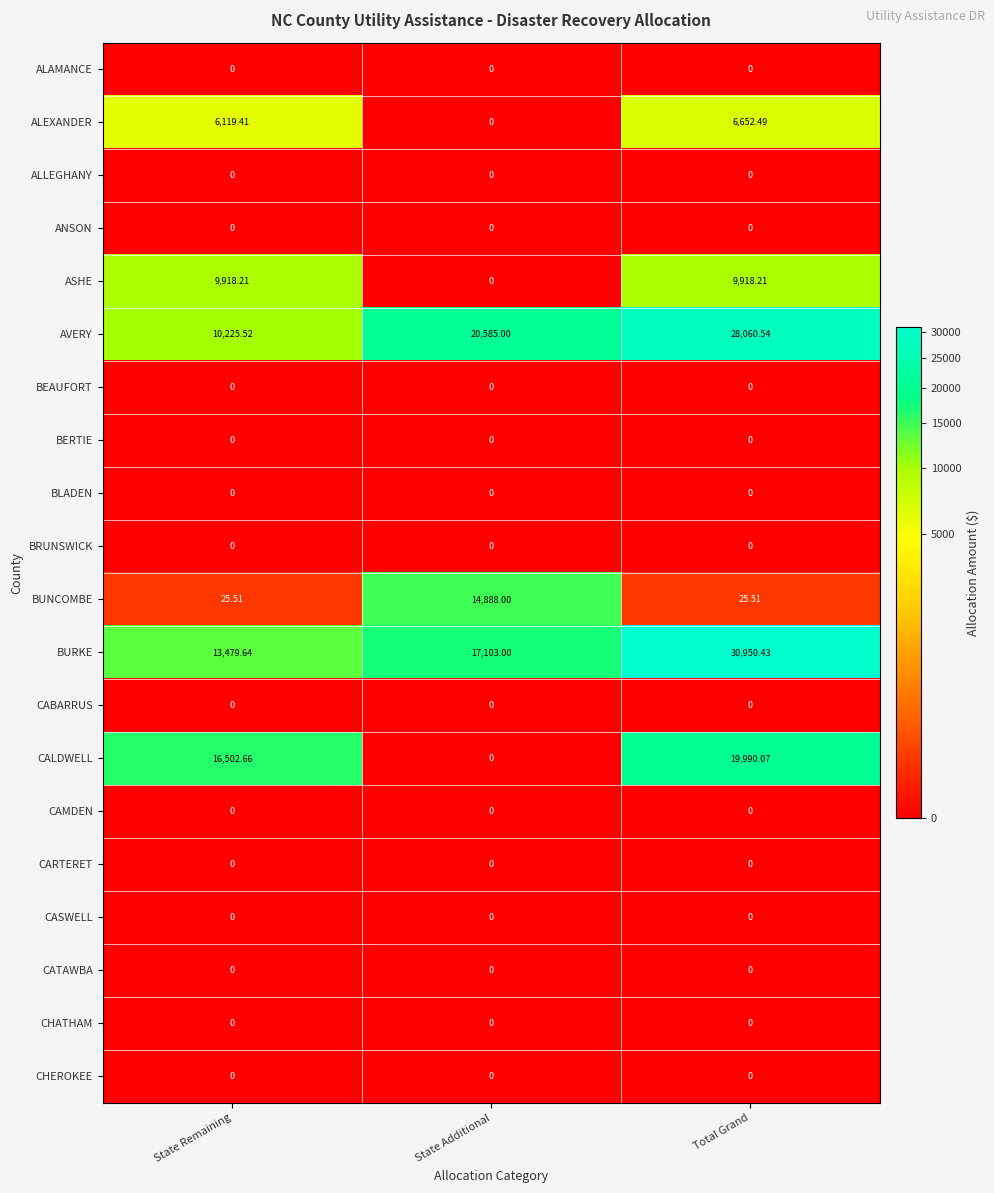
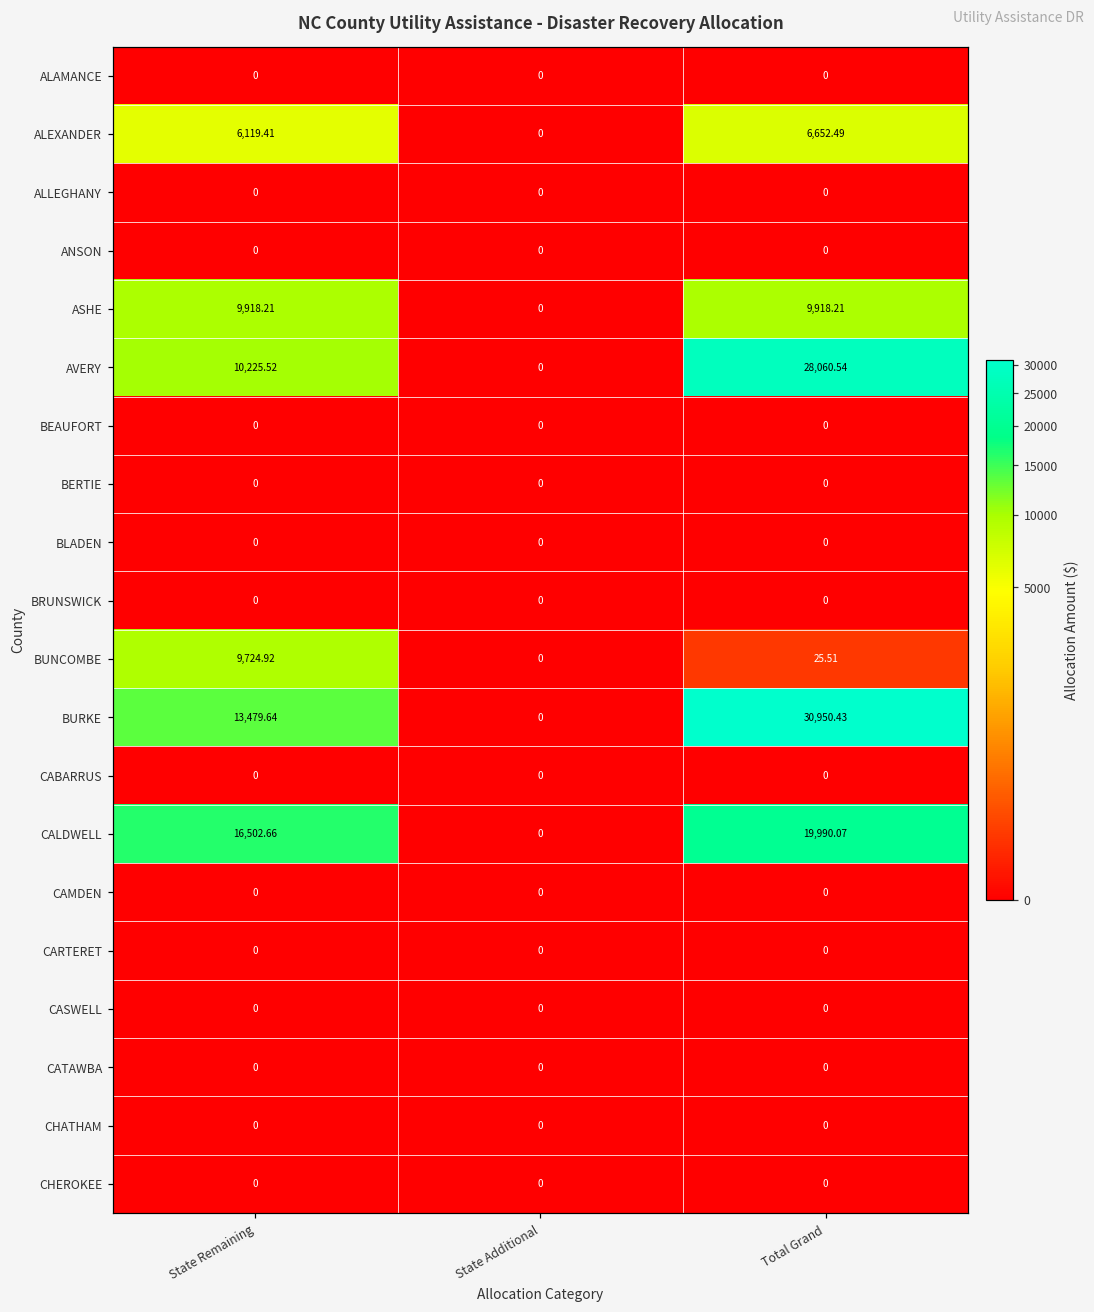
AVERY, State Additional: 20,585.00 -> 0
BUNCOMBE, State Remaining: 25.51 -> 9,724.92
BUNCOMBE, State Additional: 14,888.00 -> 0
BURKE, State Additional: 17,103.00 -> 0
